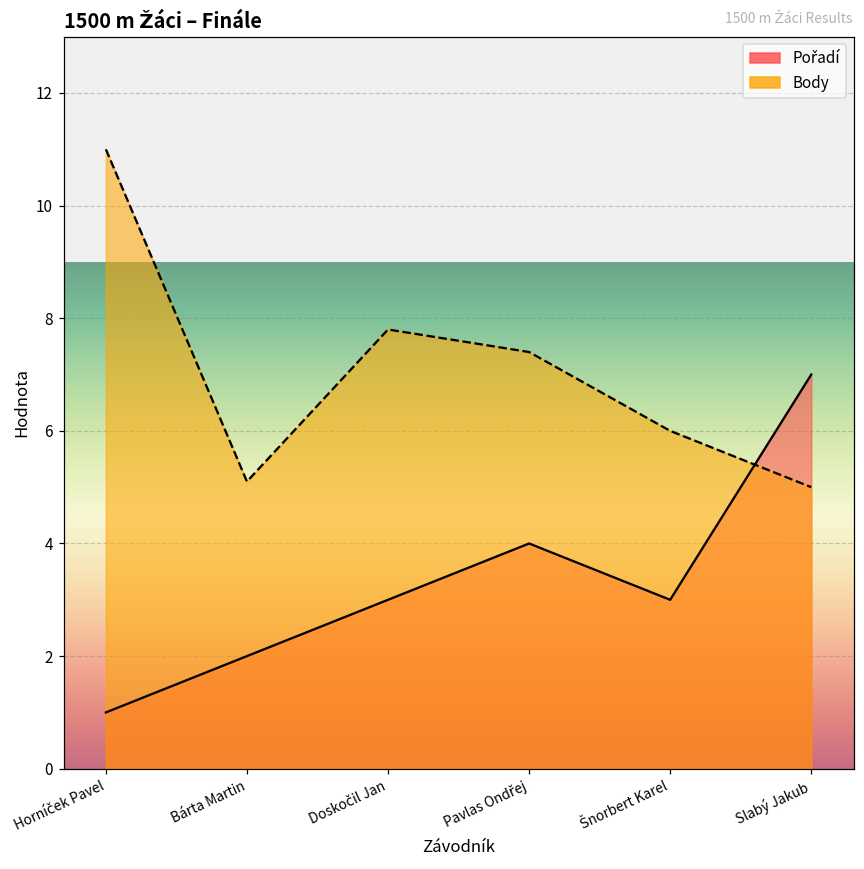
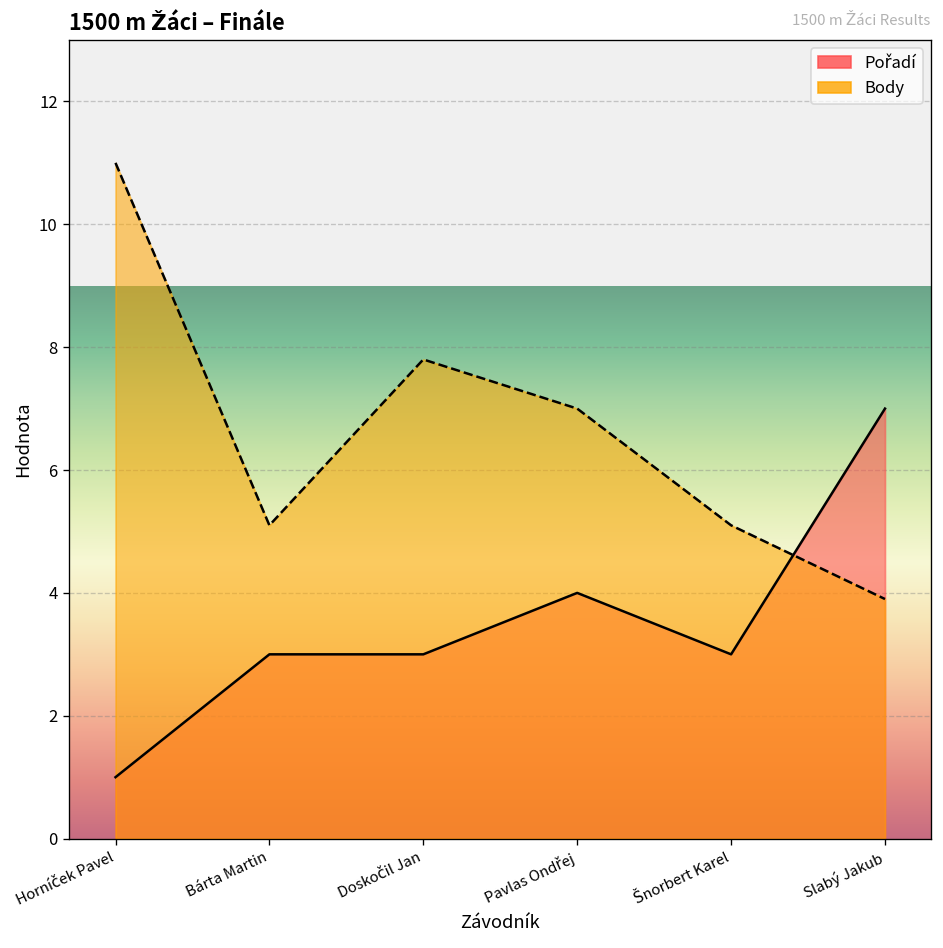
Pořadí, Bárta Martin: 2 -> 3
Body, Pavlas Ondřej: 7.4 -> 7.0
Body, Šnorbert Karel: 6.0 -> 5.1
Body, Slabý Jakub: 5.0 -> 3.9
